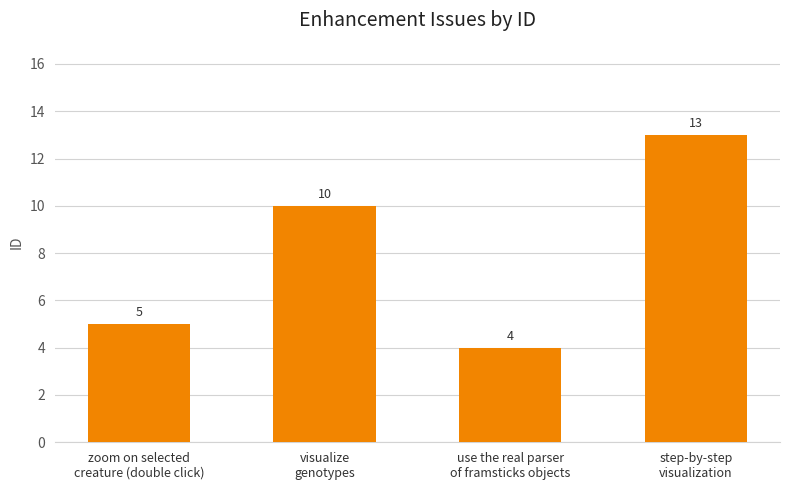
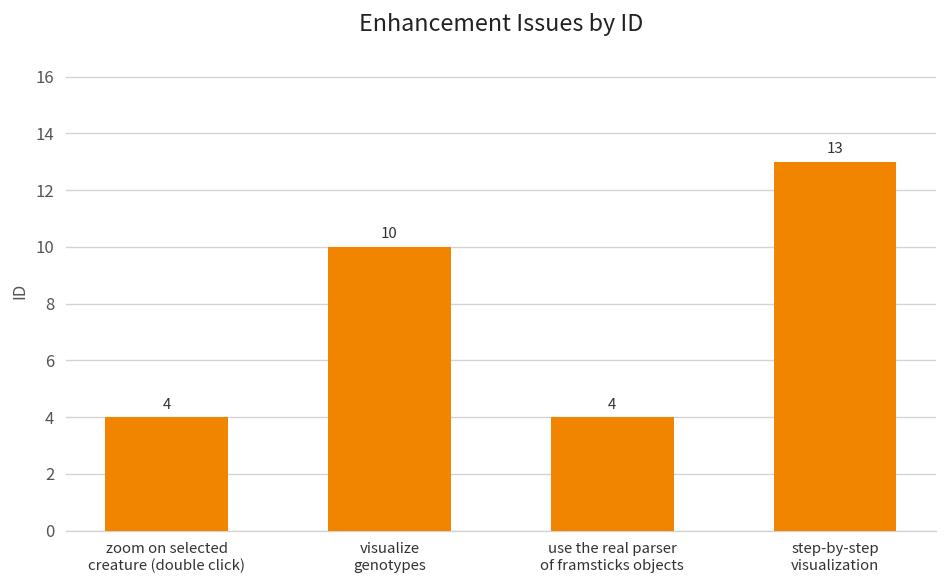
zoom on selected creature (double click): 5 -> 4
